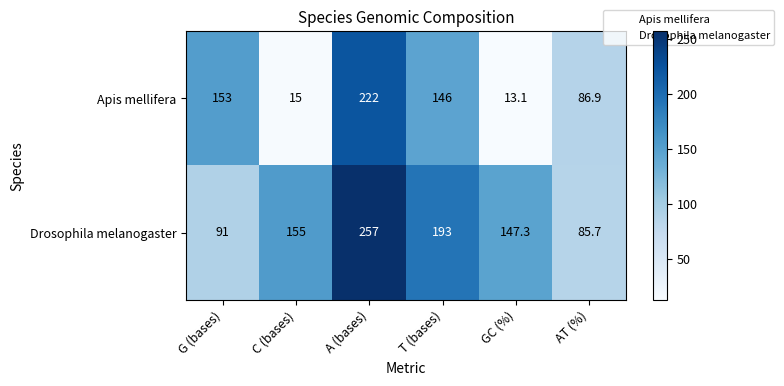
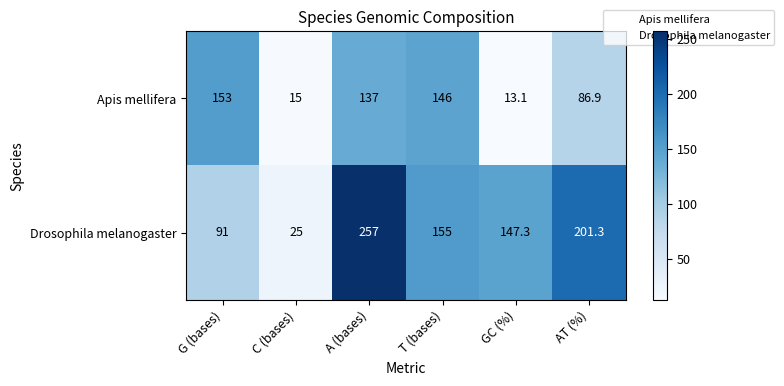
Apis mellifera, A (bases): 222 -> 137
Drosophila melanogaster, C (bases): 155 -> 25
Drosophila melanogaster, T (bases): 193 -> 155
Drosophila melanogaster, AT (%): 85.7 -> 201.3
